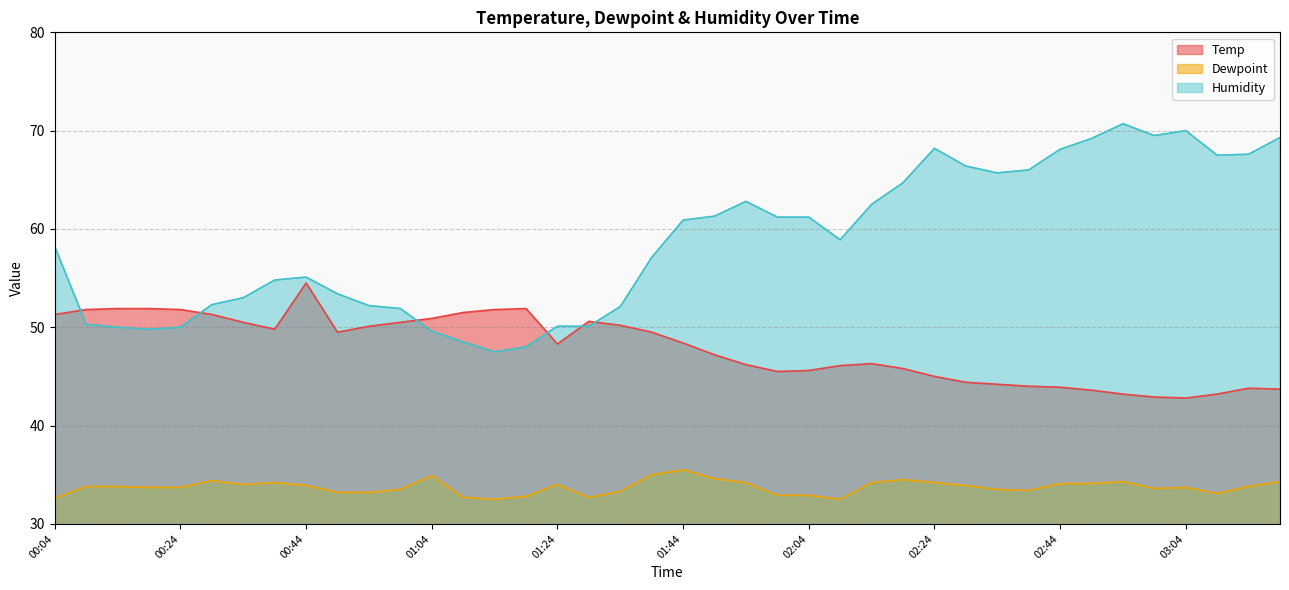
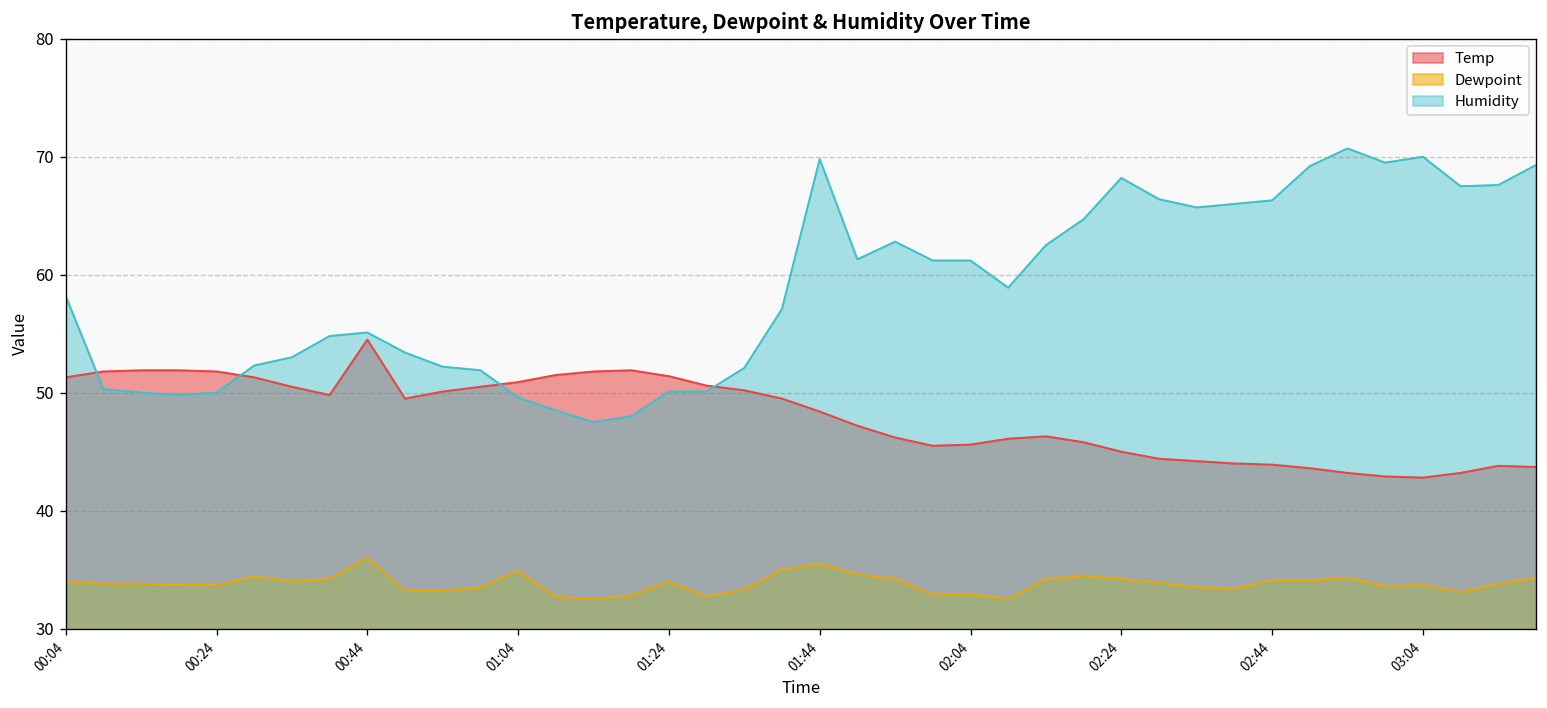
Dewpoint, 00:04: 33 -> 34
Dewpoint, 00:44: 34 -> 36
Temp, 01:24: 48 -> 51
Humidity, 01:44: 61 -> 70
Humidity, 02:44: 68 -> 66
